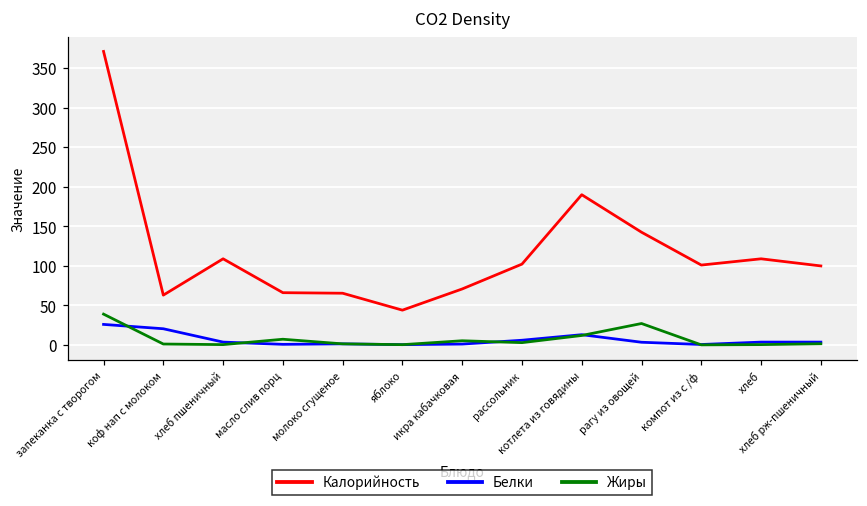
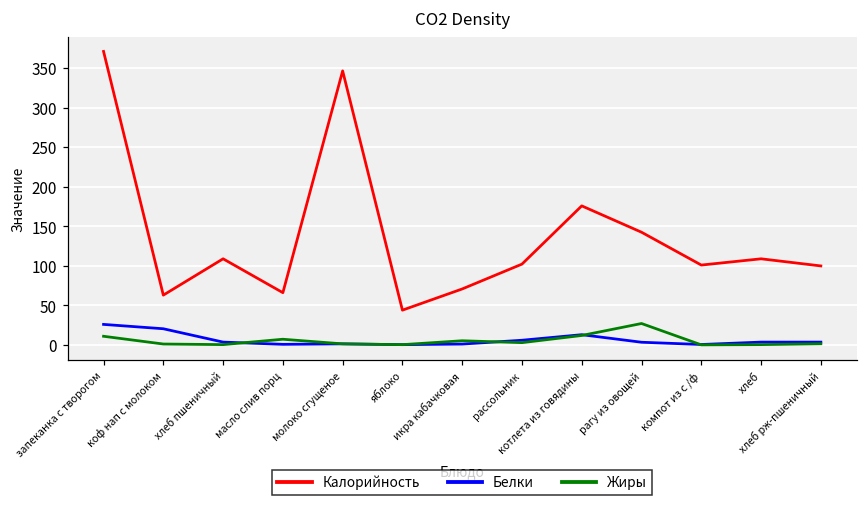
Жиры, запеканка с творогом: 40 -> 10
Калорийность, молоко сгущеное: 70 -> 350
Калорийность, котлета из говядины: 190 -> 180
